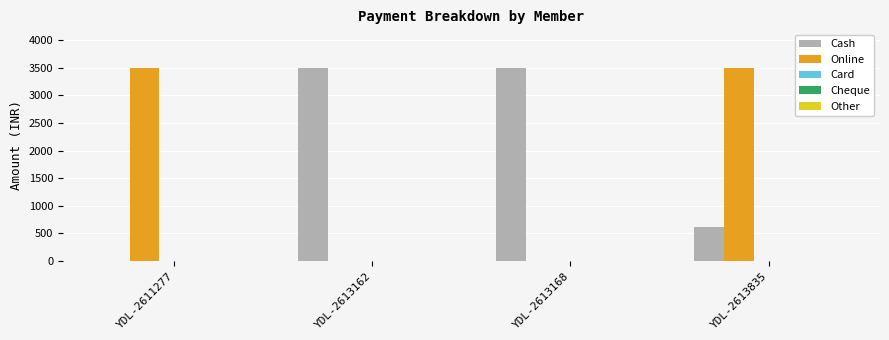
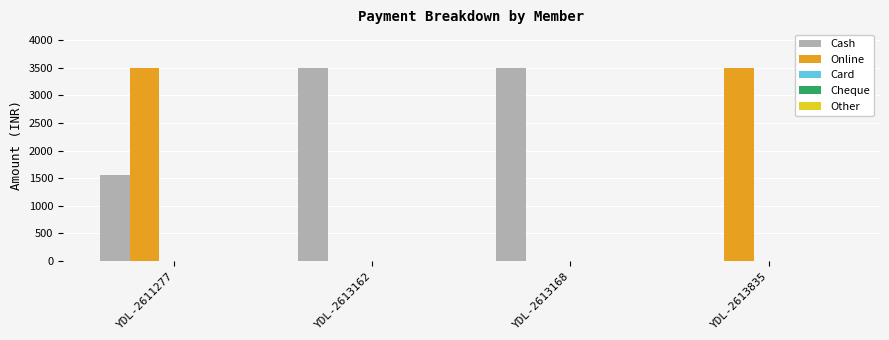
Cash, YDL-2611277: 0 -> 1600
Cash, YDL-2613835: 600 -> 0
